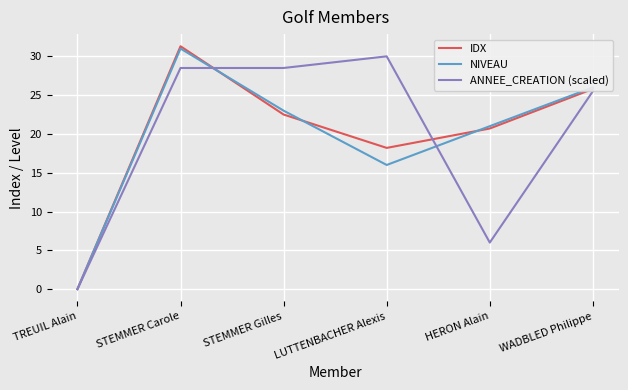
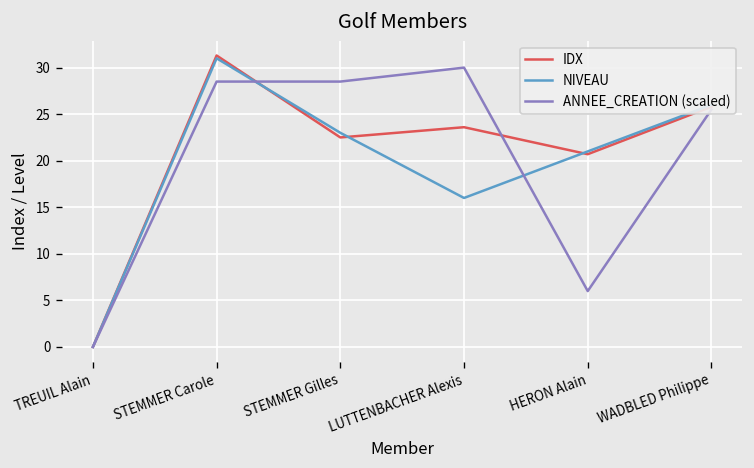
IDX, LUTTENBACHER Alexis: 18 -> 24
